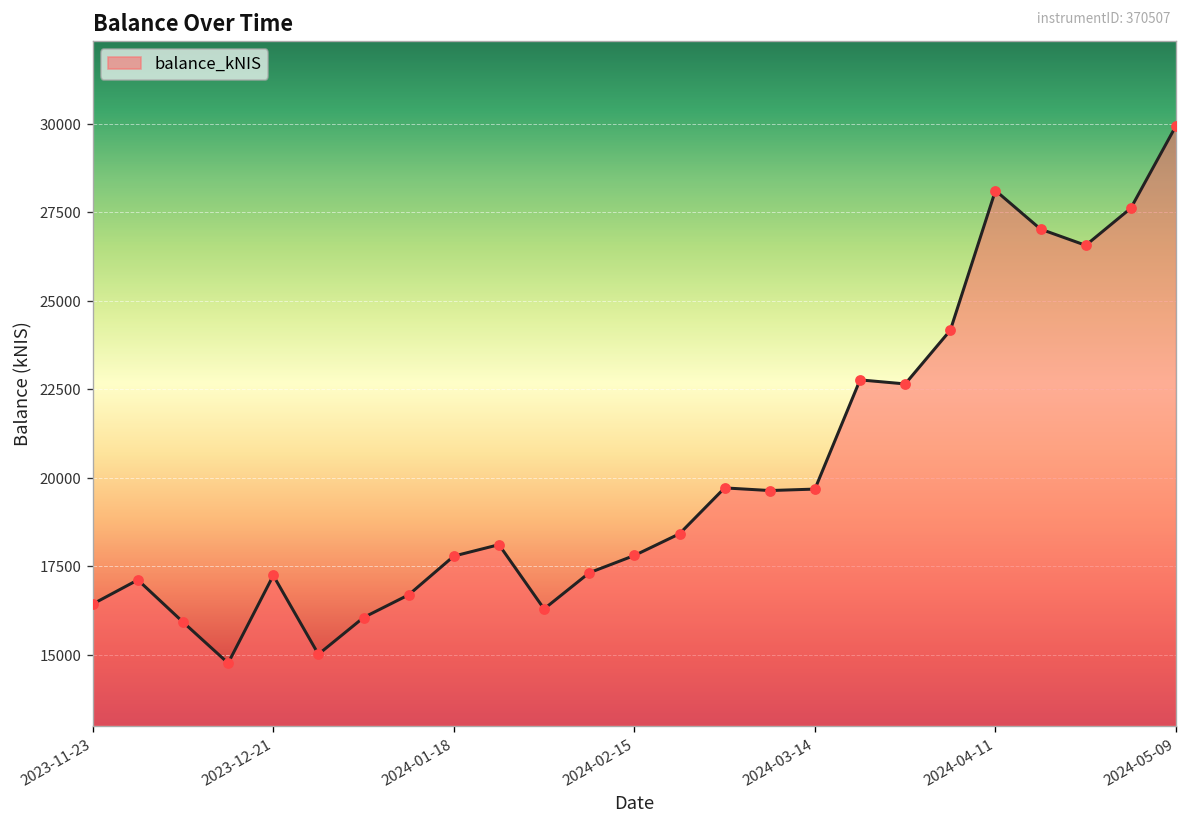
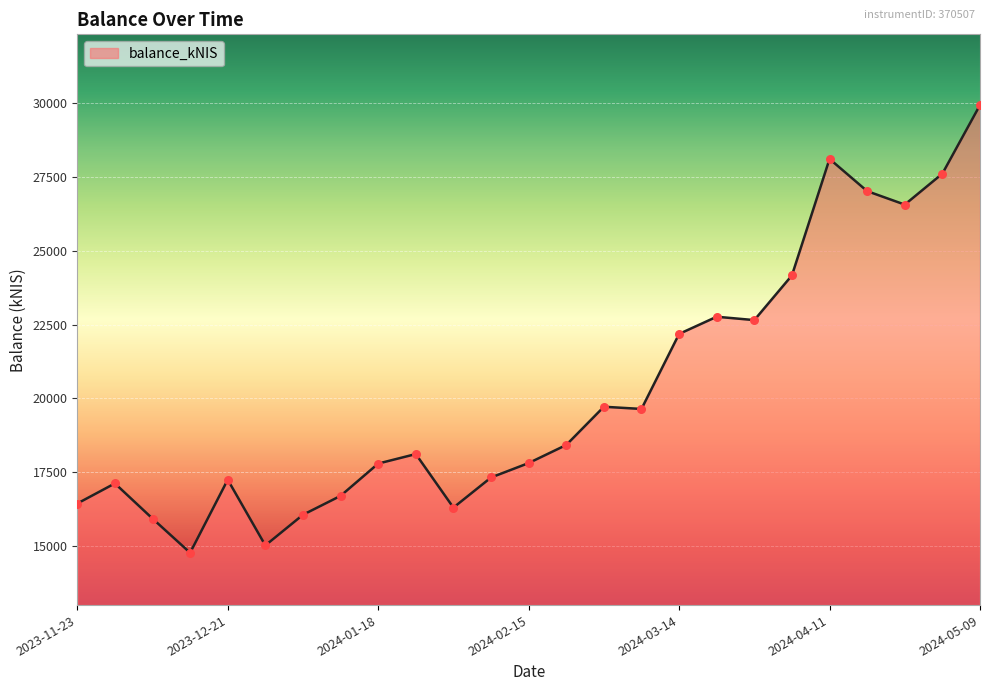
2024-03-14: 19700 -> 22200
